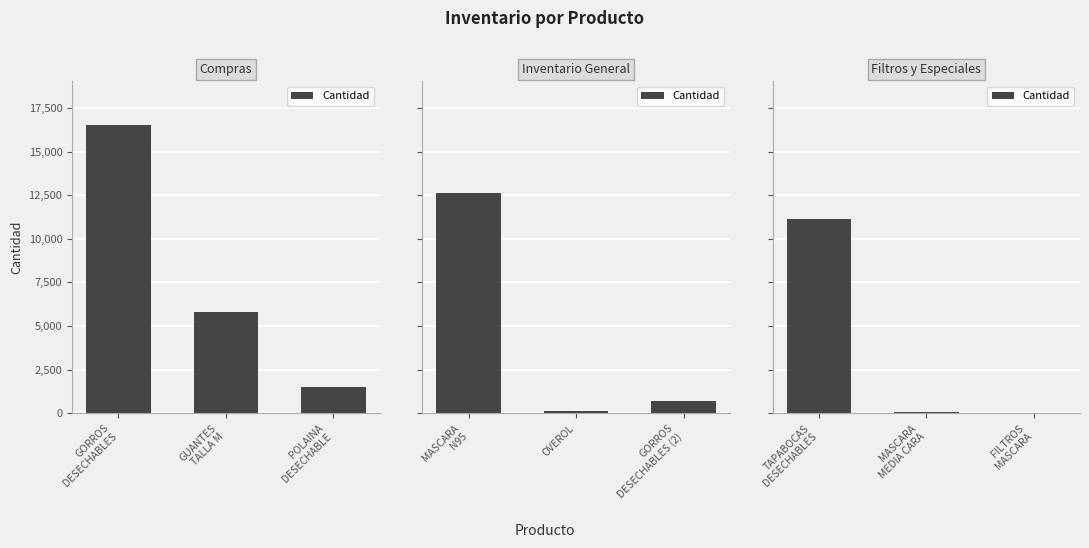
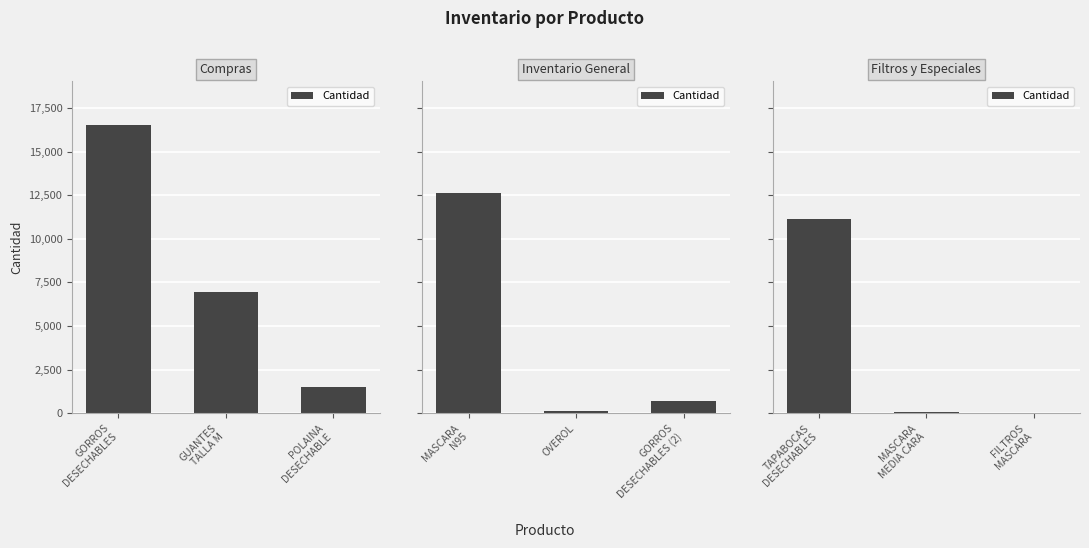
Compras, GUANTES TALLA M: 5,800 -> 7,000
